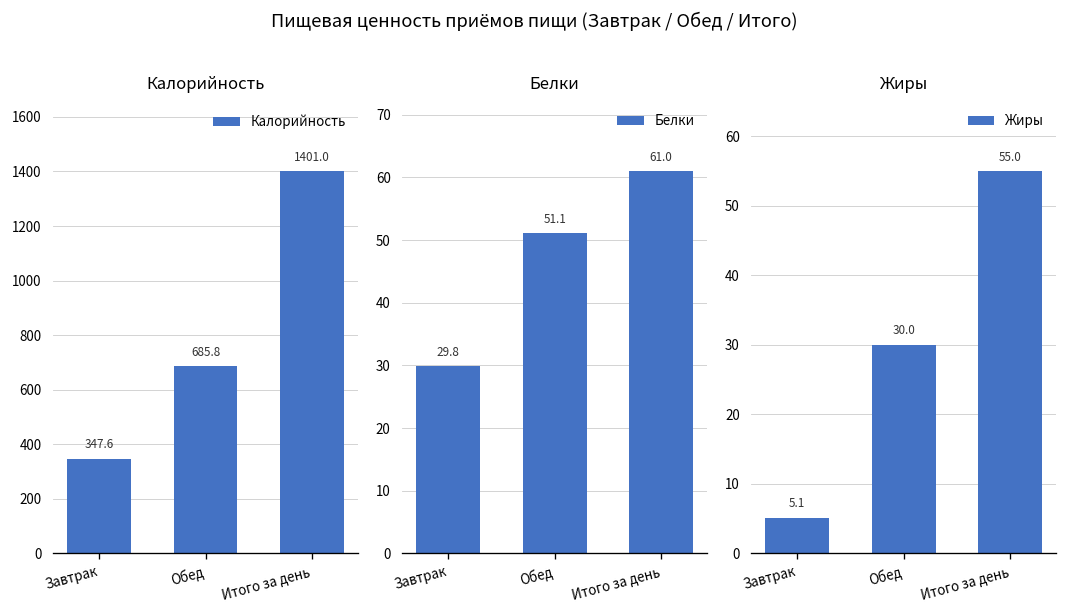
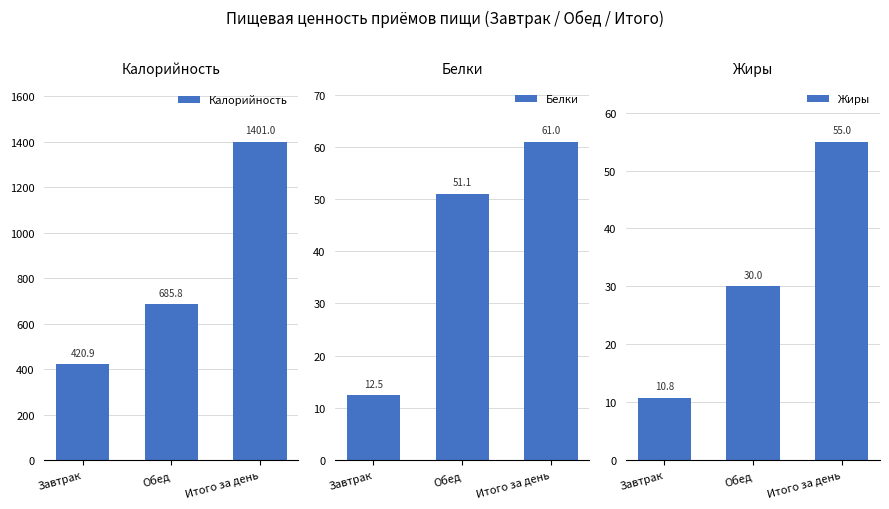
Калорийность, Завтрак: 347.6 -> 420.9
Белки, Завтрак: 29.8 -> 12.5
Жиры, Завтрак: 5.1 -> 10.8
